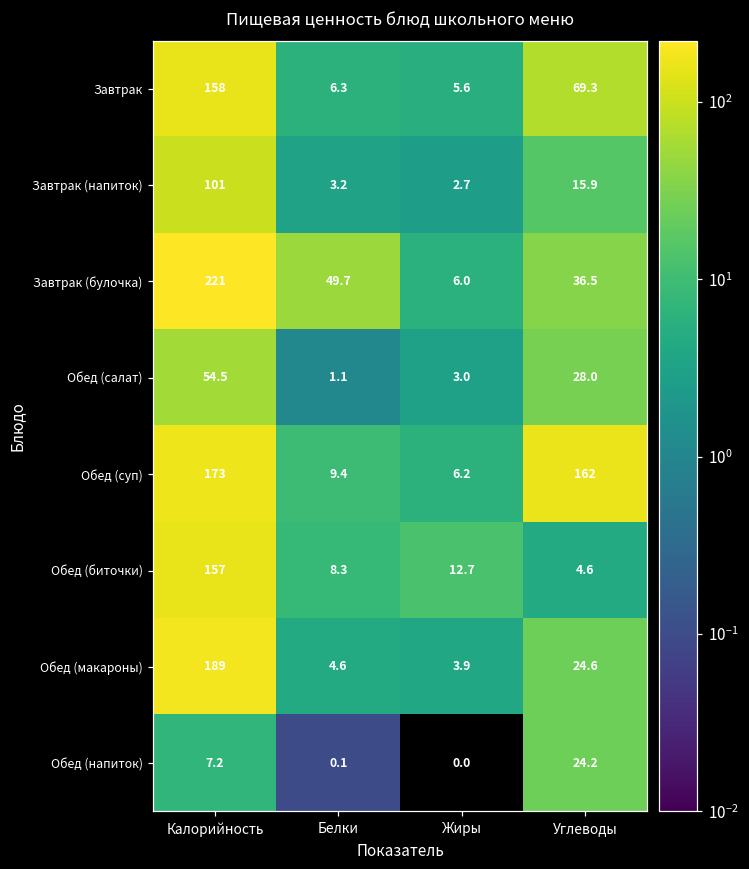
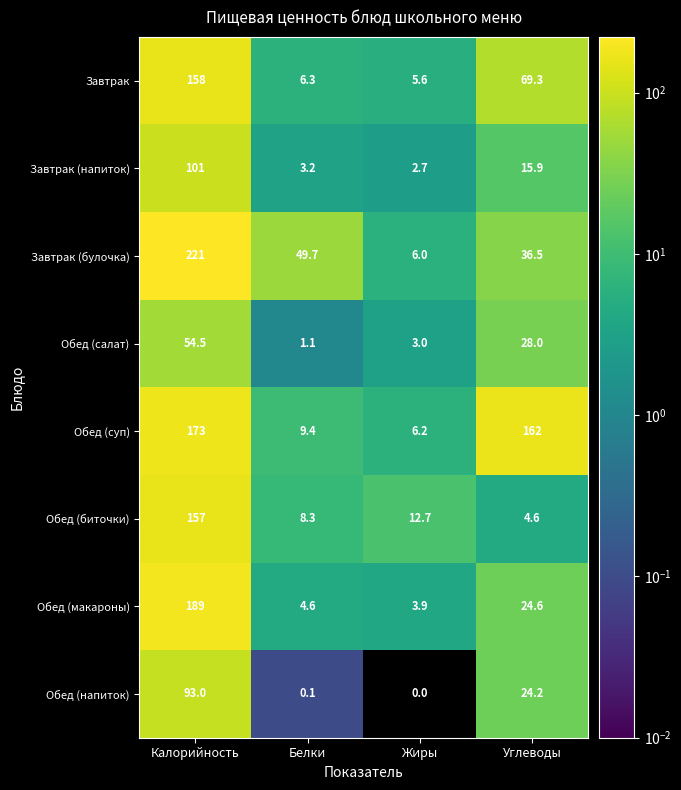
Обед (напиток), Калорийность: 7.2 -> 93.0
